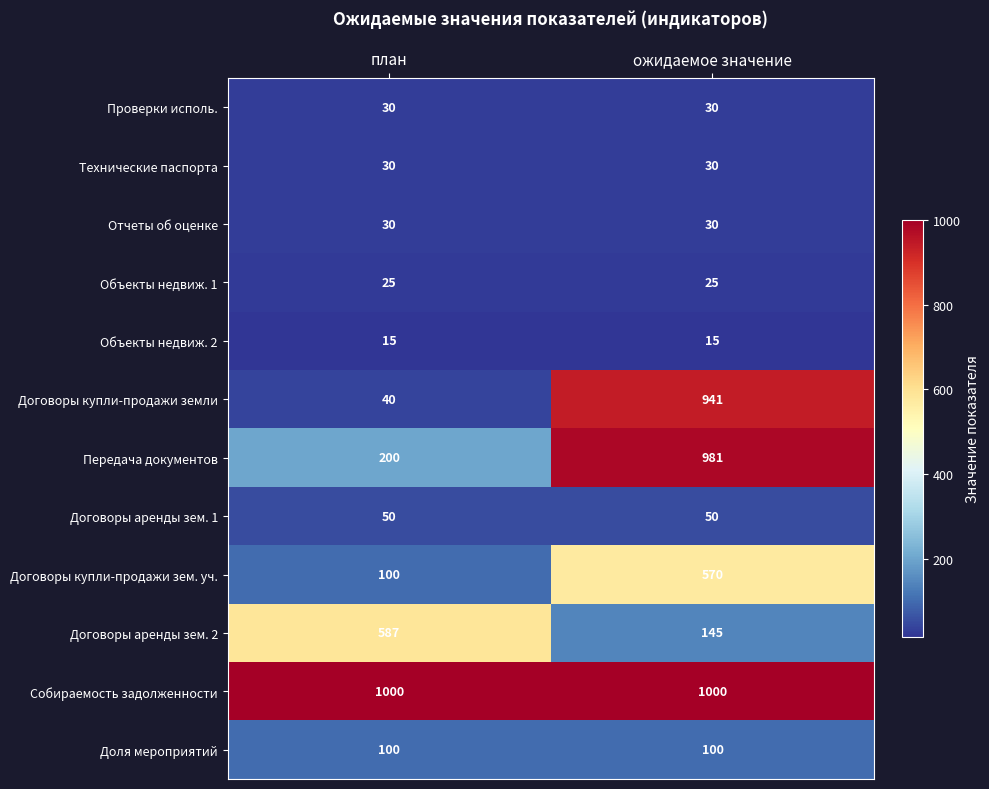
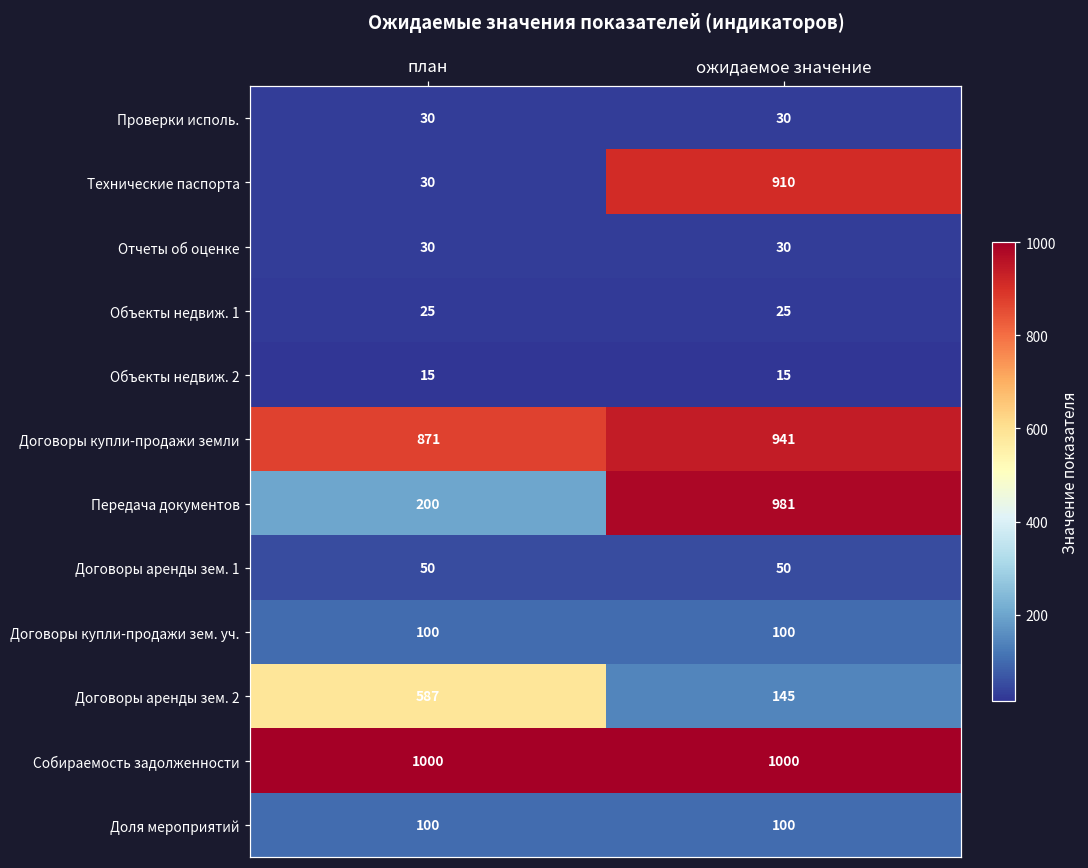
Технические паспорта, ожидаемое значение: 30 -> 910
Договоры купли-продажи земли, план: 40 -> 871
Договоры купли-продажи зем. уч., ожидаемое значение: 570 -> 100
